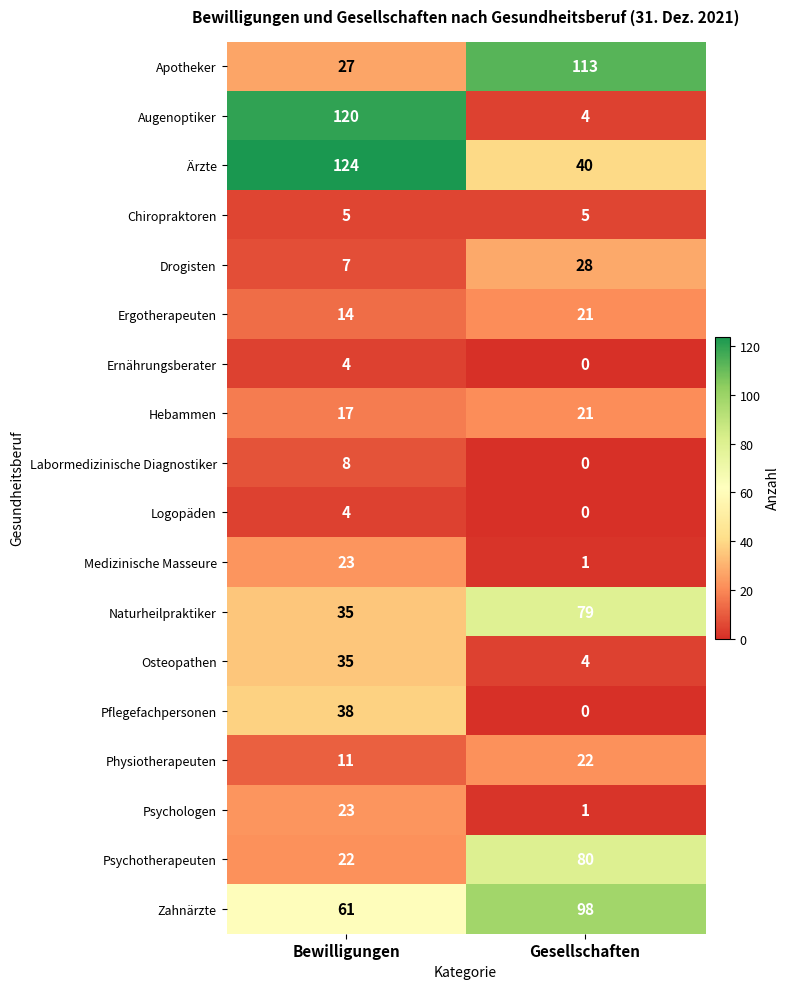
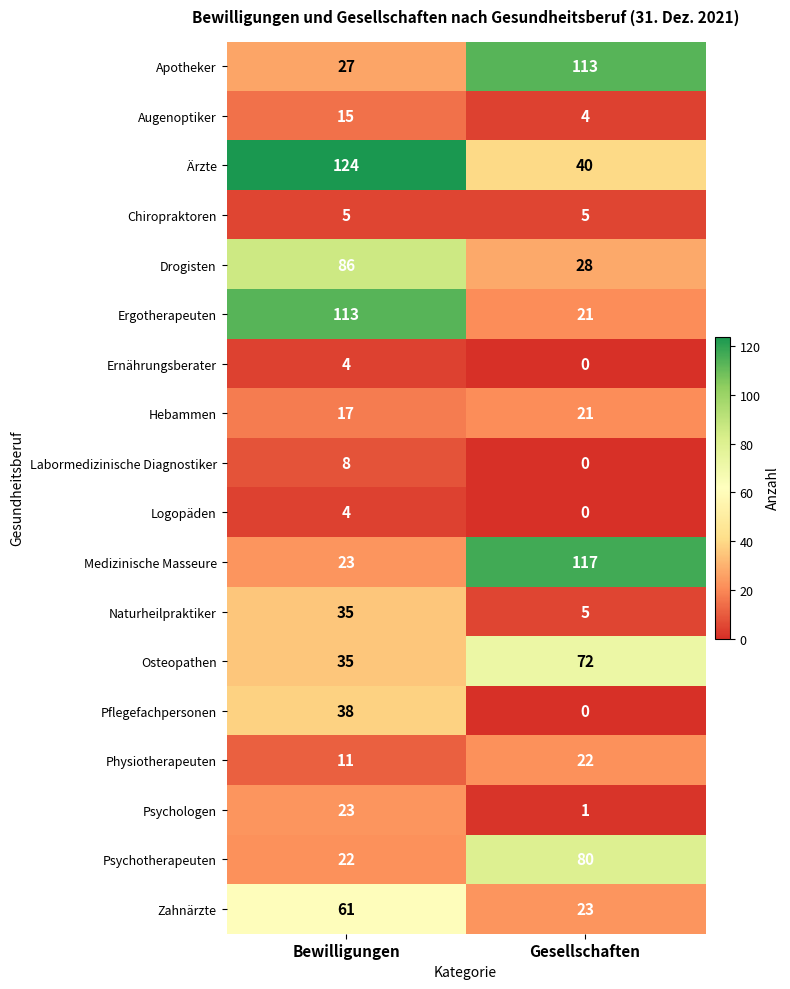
Augenoptiker, Bewilligungen: 120 -> 15
Drogisten, Bewilligungen: 7 -> 86
Ergotherapeuten, Bewilligungen: 14 -> 113
Medizinische Masseure, Gesellschaften: 1 -> 117
Naturheilpraktiker, Gesellschaften: 79 -> 5
Osteopathen, Gesellschaften: 4 -> 72
Zahnärzte, Gesellschaften: 98 -> 23
